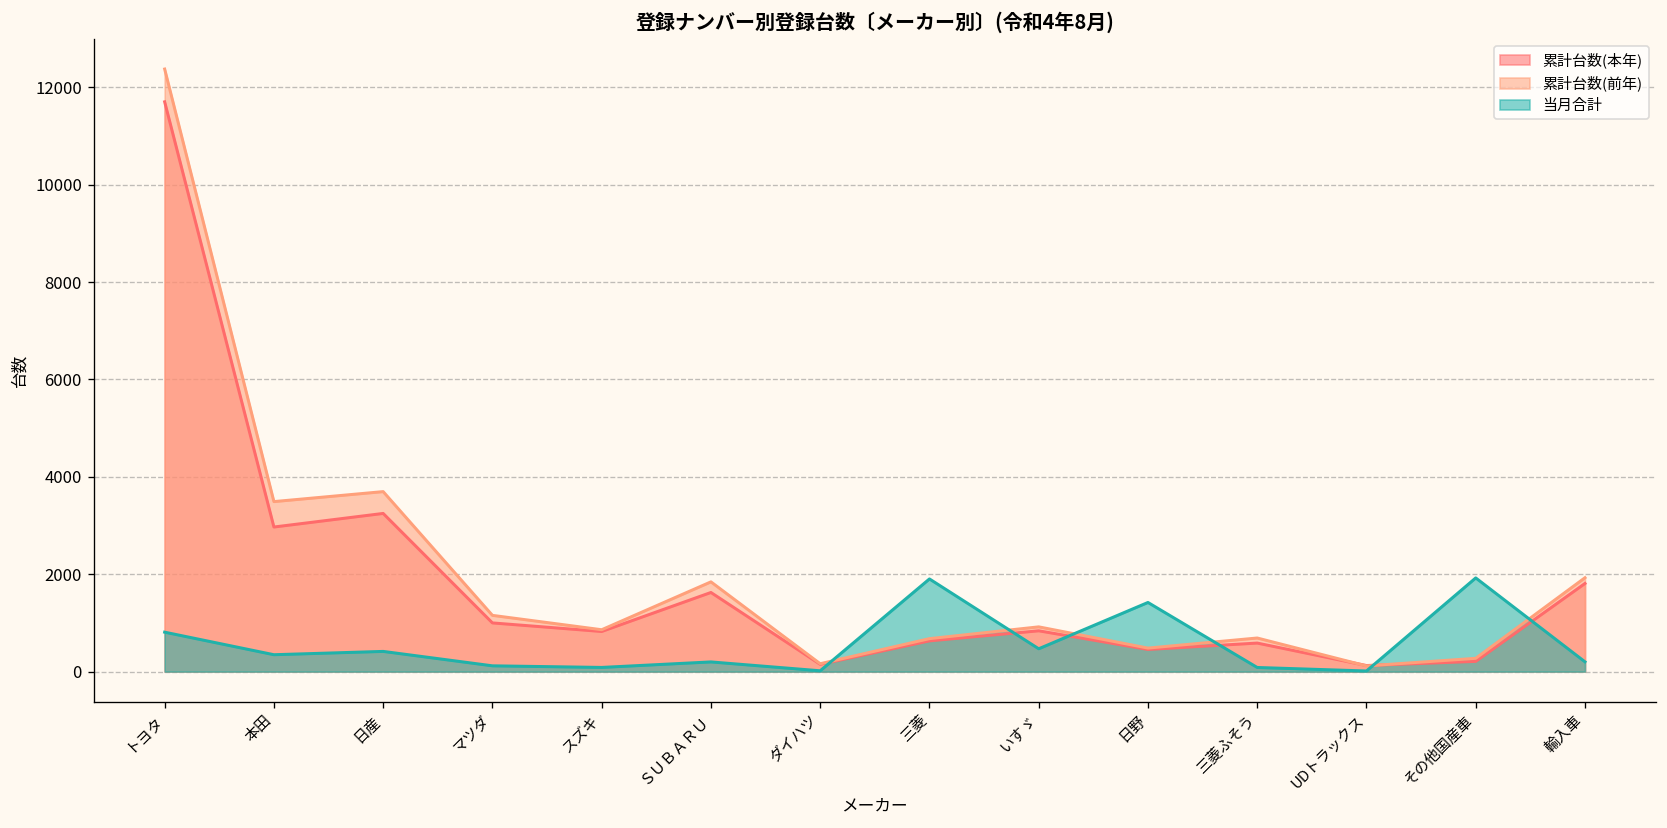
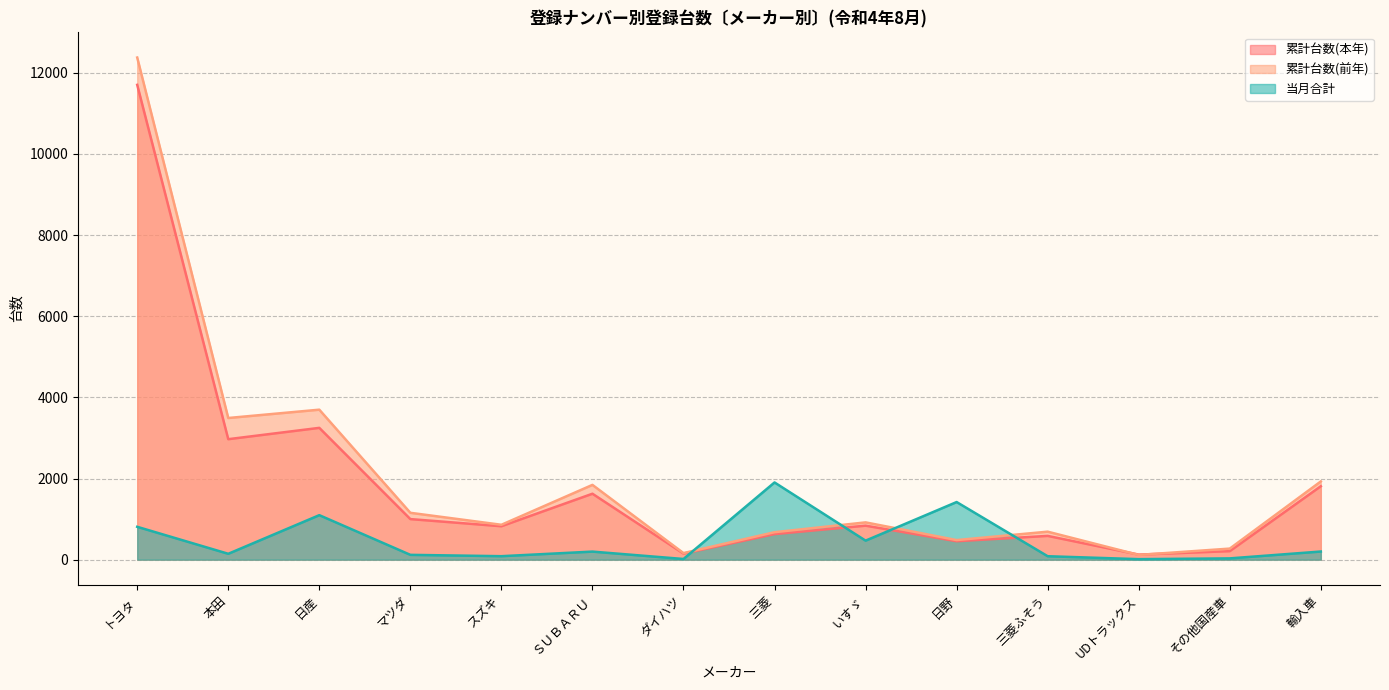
当月合計, 本田: 300 -> 100
当月合計, 日産: 400 -> 1100
当月合計, その他国産車: 1900 -> 0
